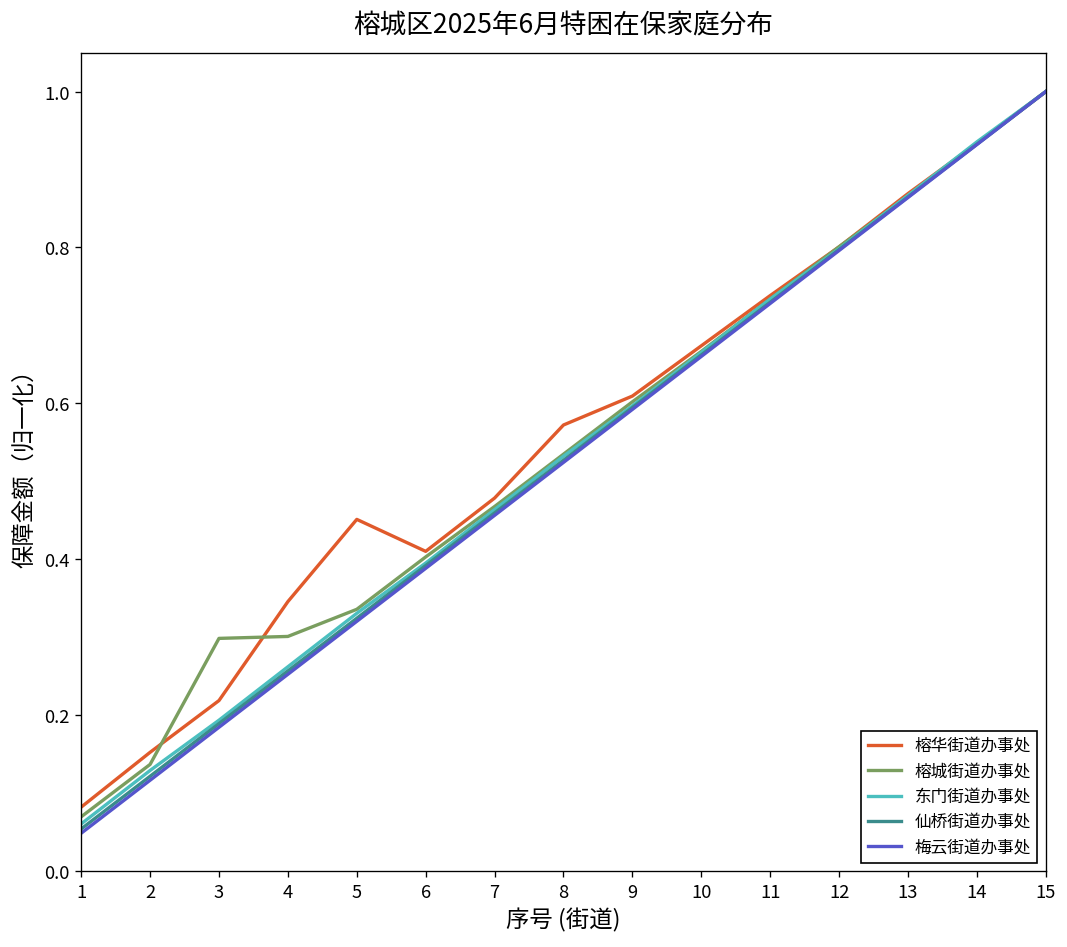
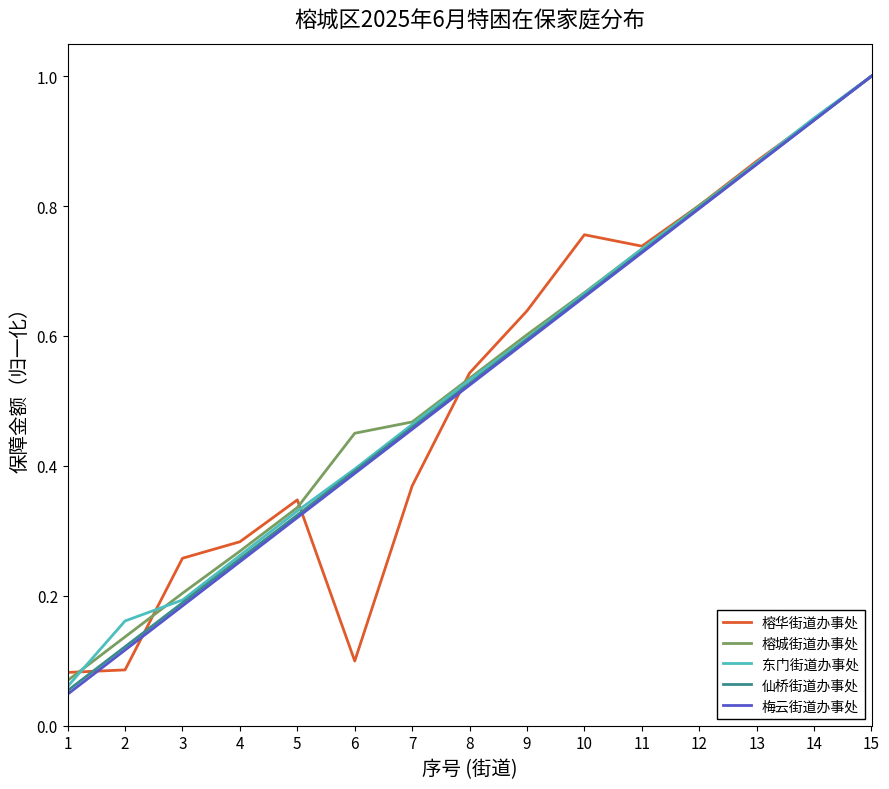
榕华街道办事处, 2: 0.15 -> 0.09
东门街道办事处, 2: 0.13 -> 0.16
榕华街道办事处, 3: 0.22 -> 0.26
榕城街道办事处, 3: 0.30 -> 0.20
榕华街道办事处, 4: 0.35 -> 0.28
榕城街道办事处, 4: 0.30 -> 0.27
榕华街道办事处, 5: 0.45 -> 0.35
榕华街道办事处, 6: 0.41 -> 0.10
榕城街道办事处, 6: 0.40 -> 0.45
榕华街道办事处, 7: 0.48 -> 0.37
榕华街道办事处, 8: 0.57 -> 0.54
榕华街道办事处, 9: 0.61 -> 0.64
榕华街道办事处, 10: 0.67 -> 0.76
